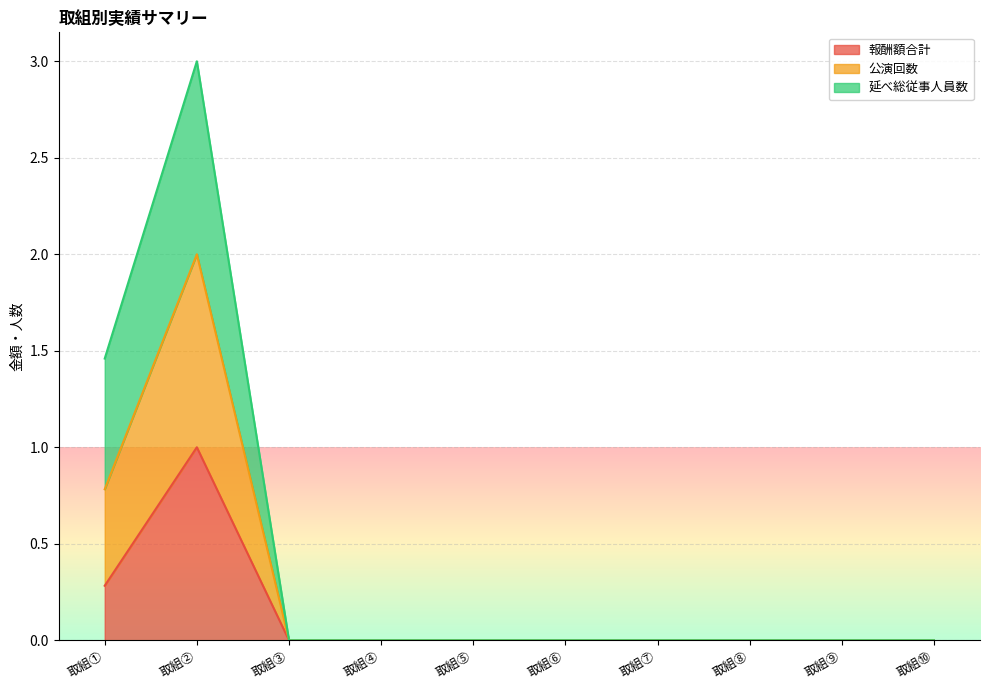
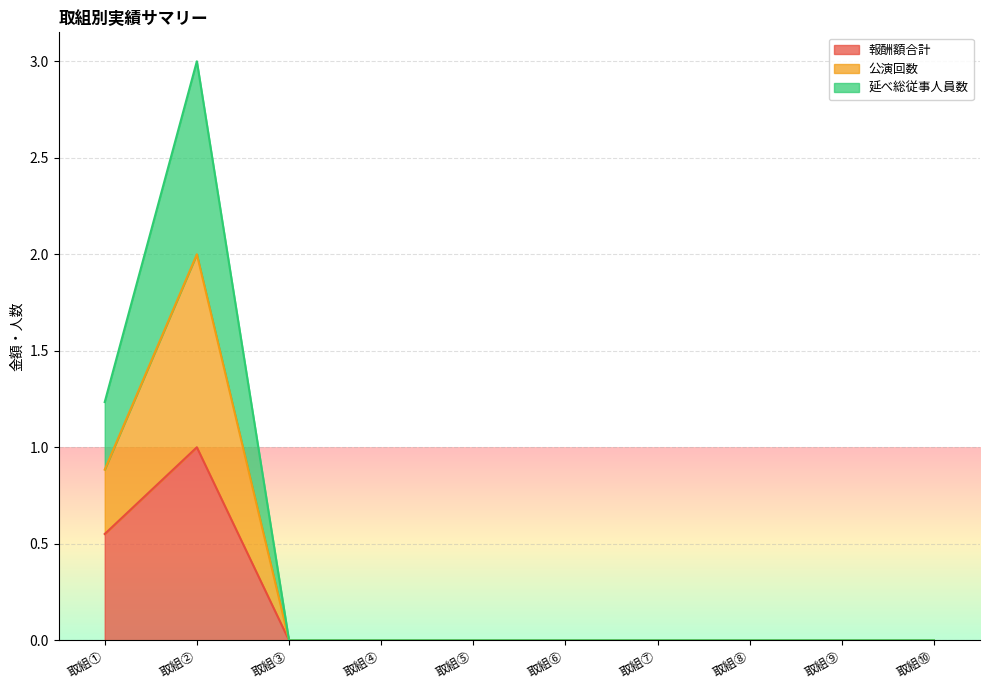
報酬額合計, 取組①: 0.28 -> 0.55
公演回数, 取組①: 0.50 -> 0.33
延べ総従事人員数, 取組①: 0.68 -> 0.35
